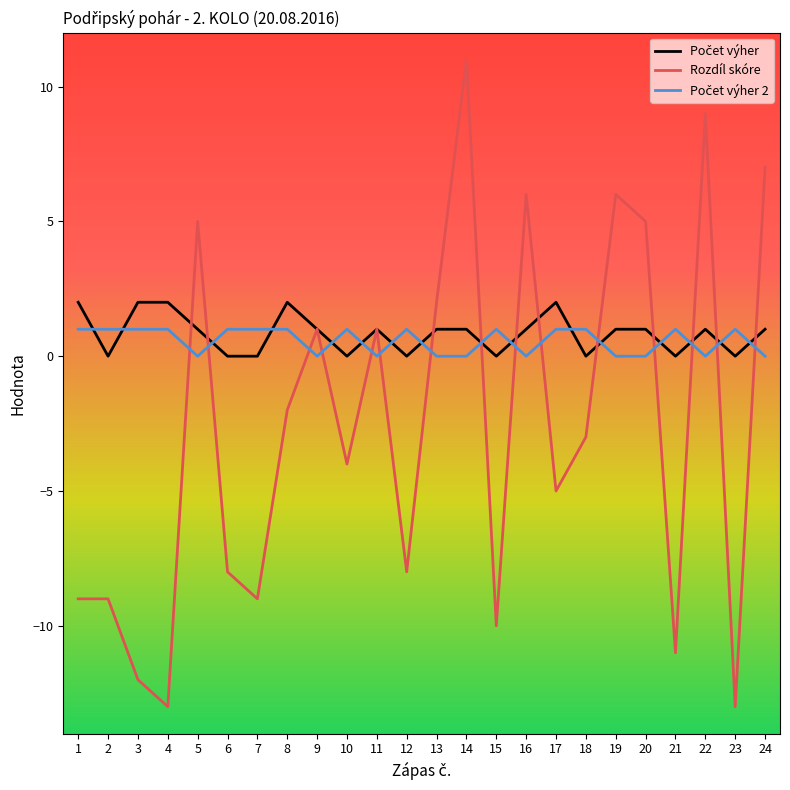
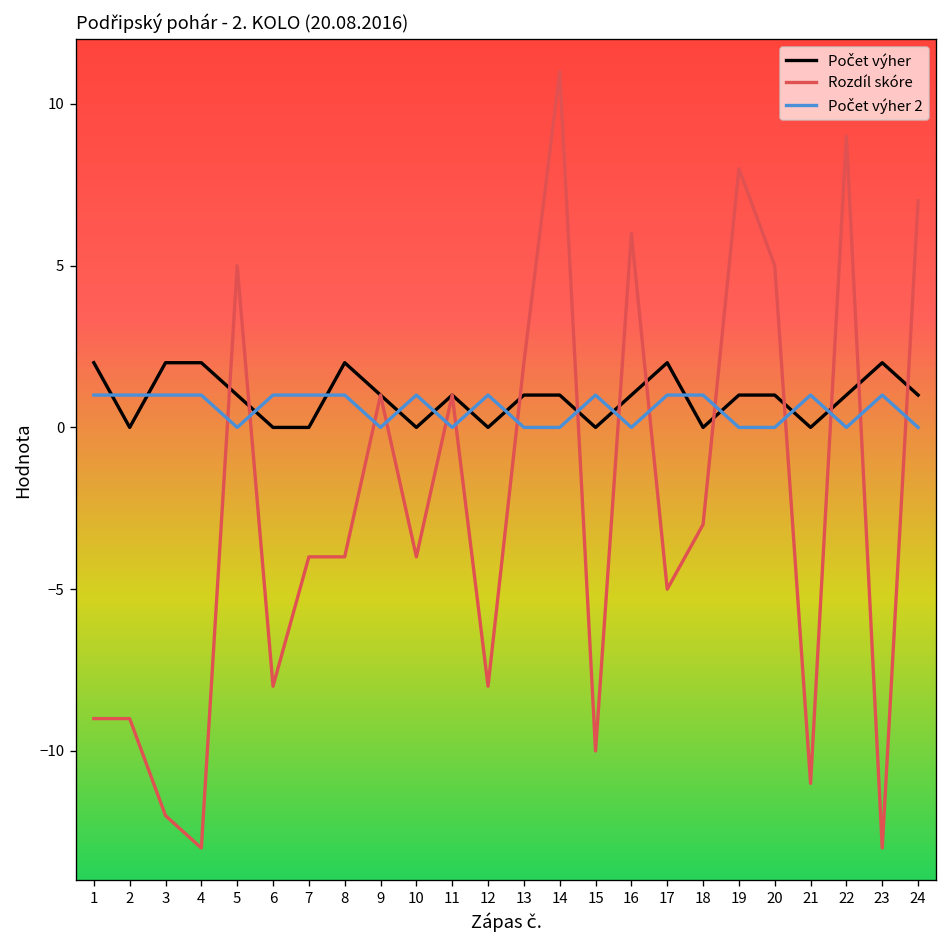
Rozdíl skóre, 7: -9 -> -4
Rozdíl skóre, 8: -2 -> -4
Rozdíl skóre, 19: 6 -> 8
Počet výher, 23: 0 -> 2
